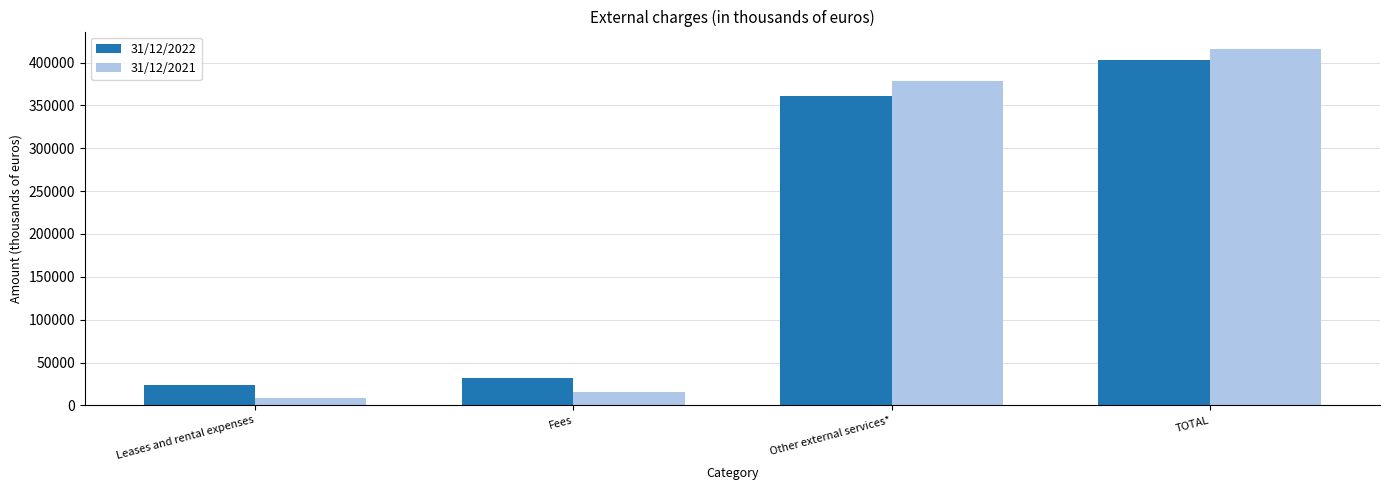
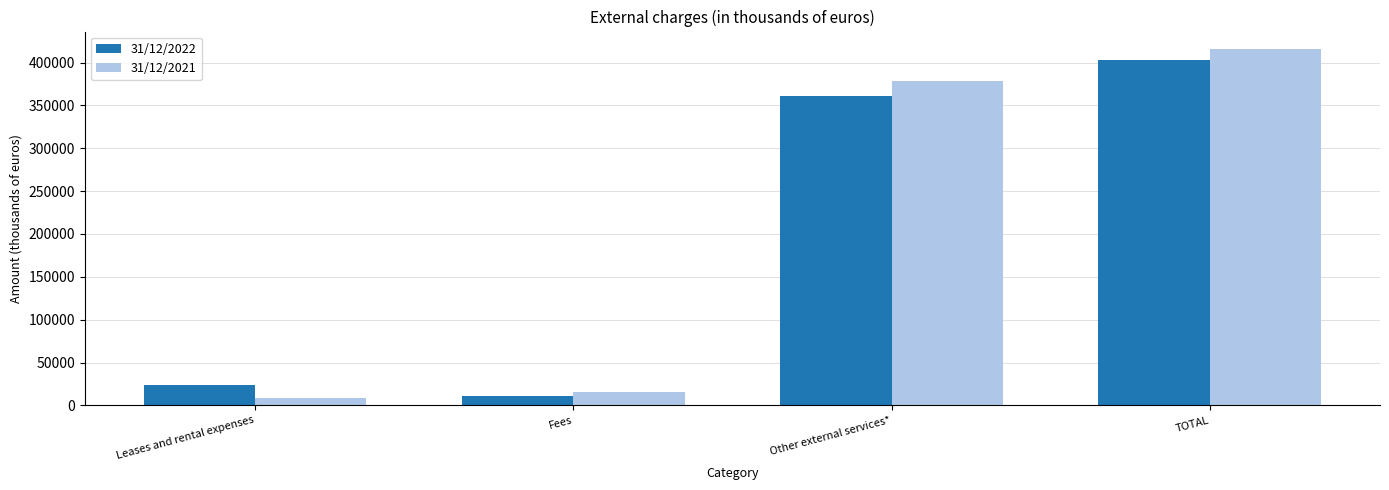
31/12/2022, Fees: 30000 -> 10000
